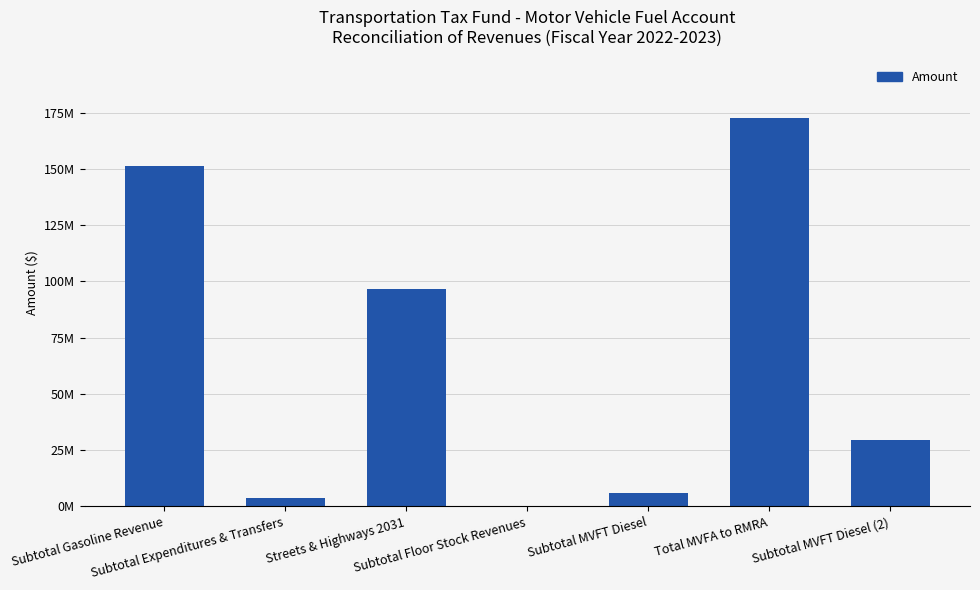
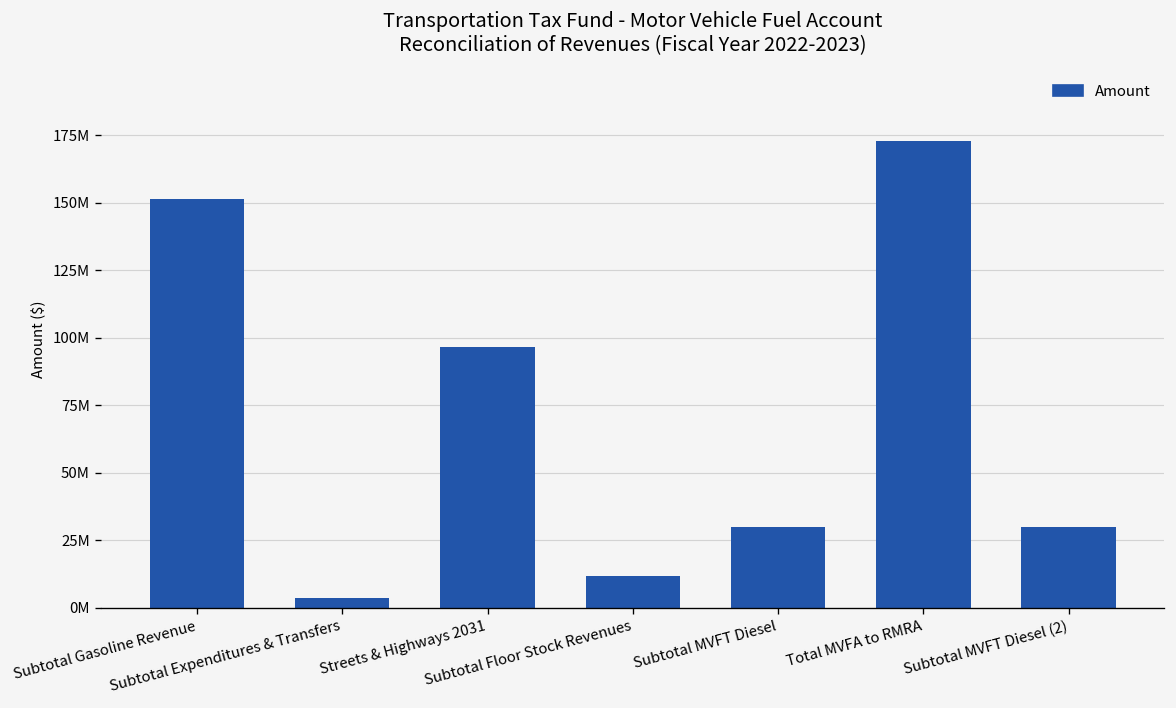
Subtotal Floor Stock Revenues: 0 -> 12000000
Subtotal MVFT Diesel: 6000000 -> 30000000
